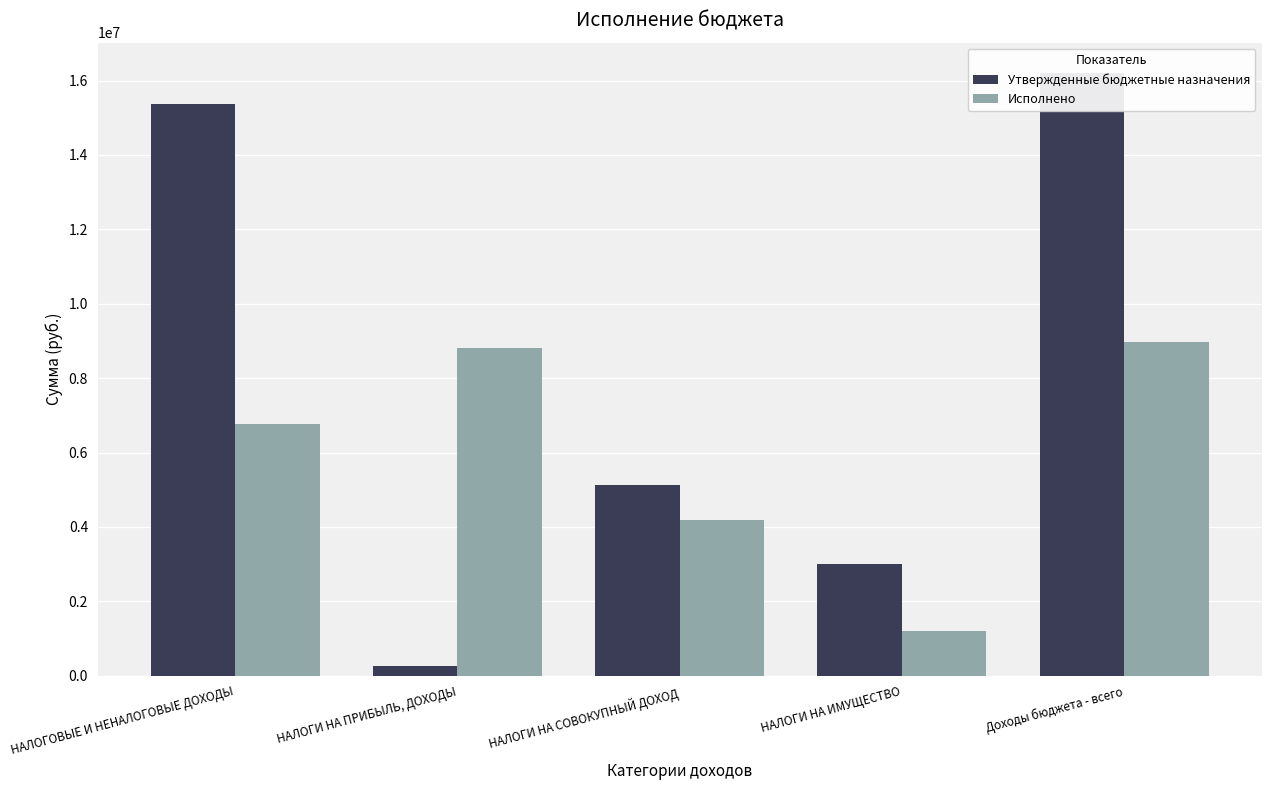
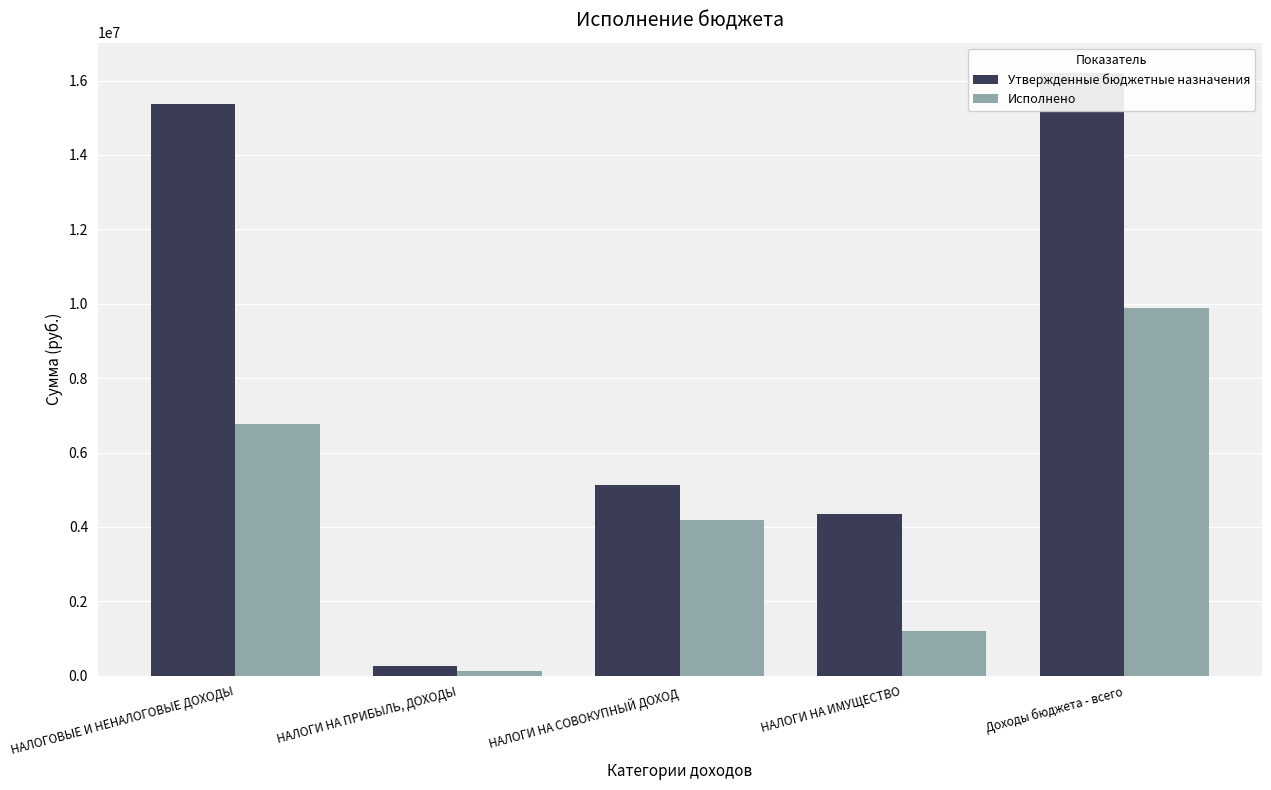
Исполнено, НАЛОГИ НА ПРИБЫЛЬ, ДОХОДЫ: 8800000 -> 100000
Утвержденные бюджетные назначения, НАЛОГИ НА ИМУЩЕСТВО: 3000000 -> 4400000
Исполнено, Доходы бюджета - всего: 9000000 -> 9900000
